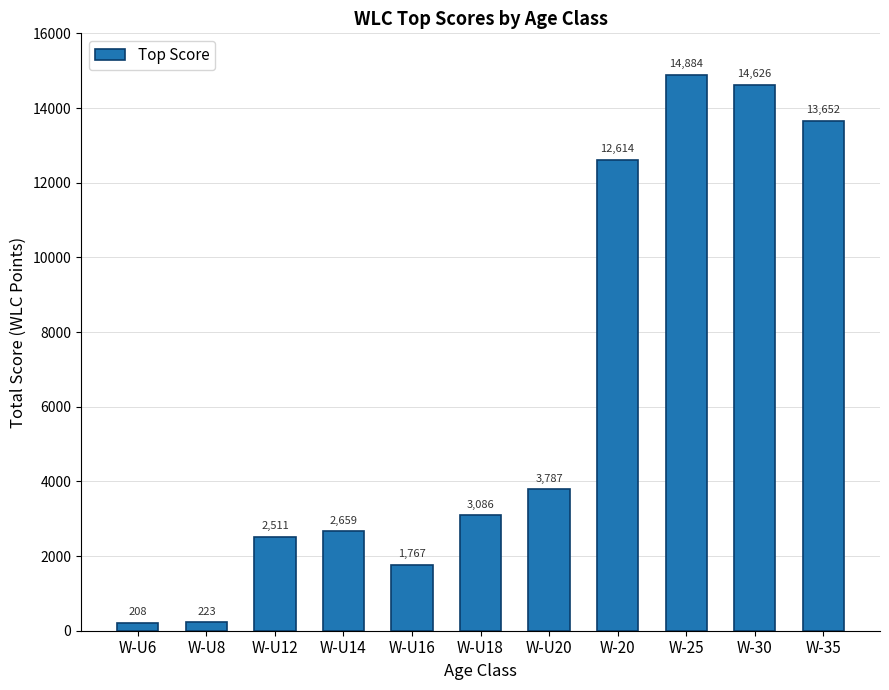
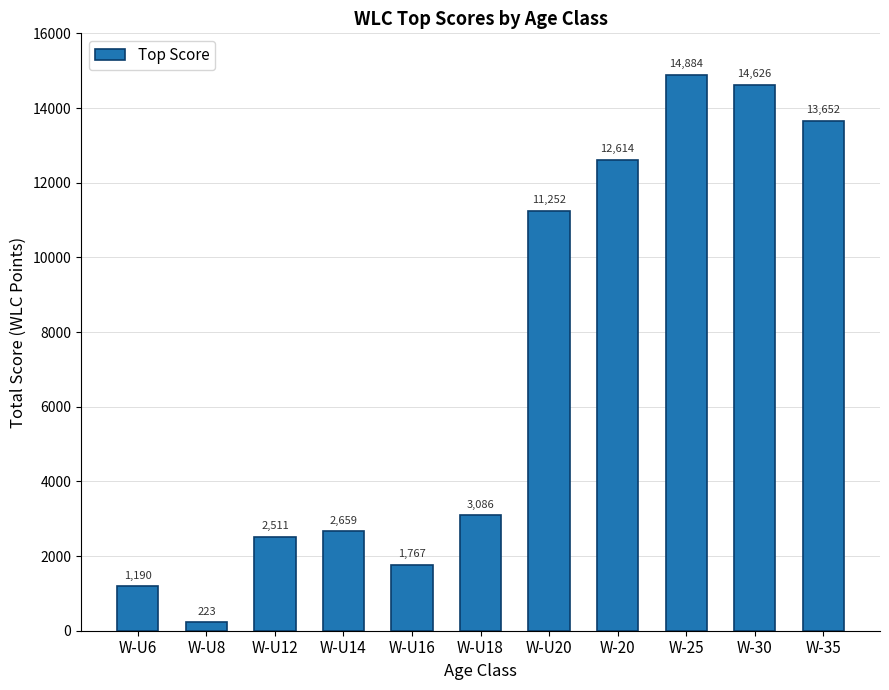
W-U6: 208 -> 1,190
W-U20: 3,787 -> 11,252
